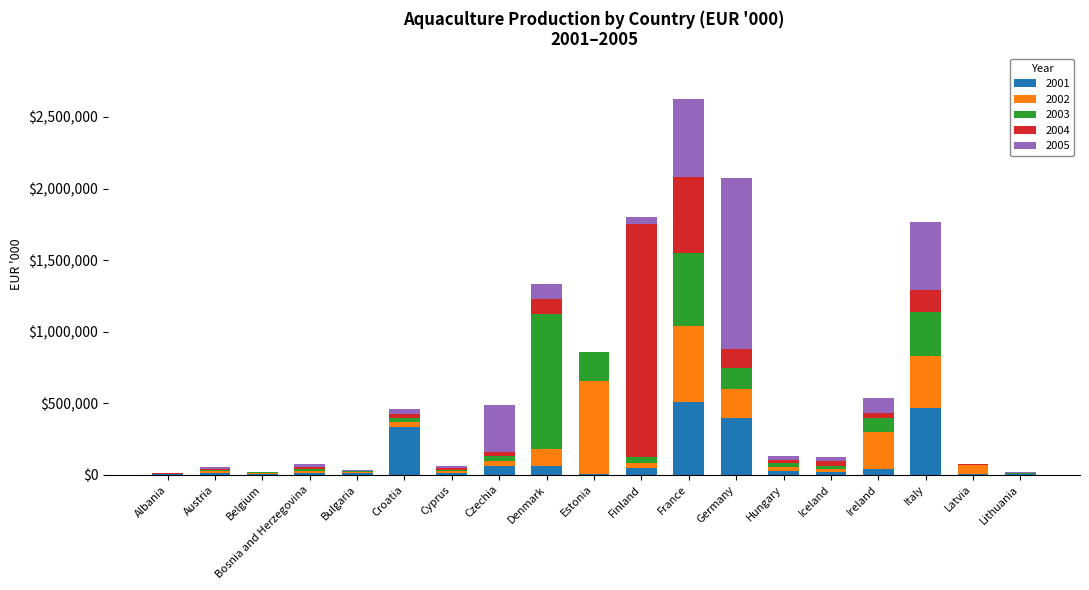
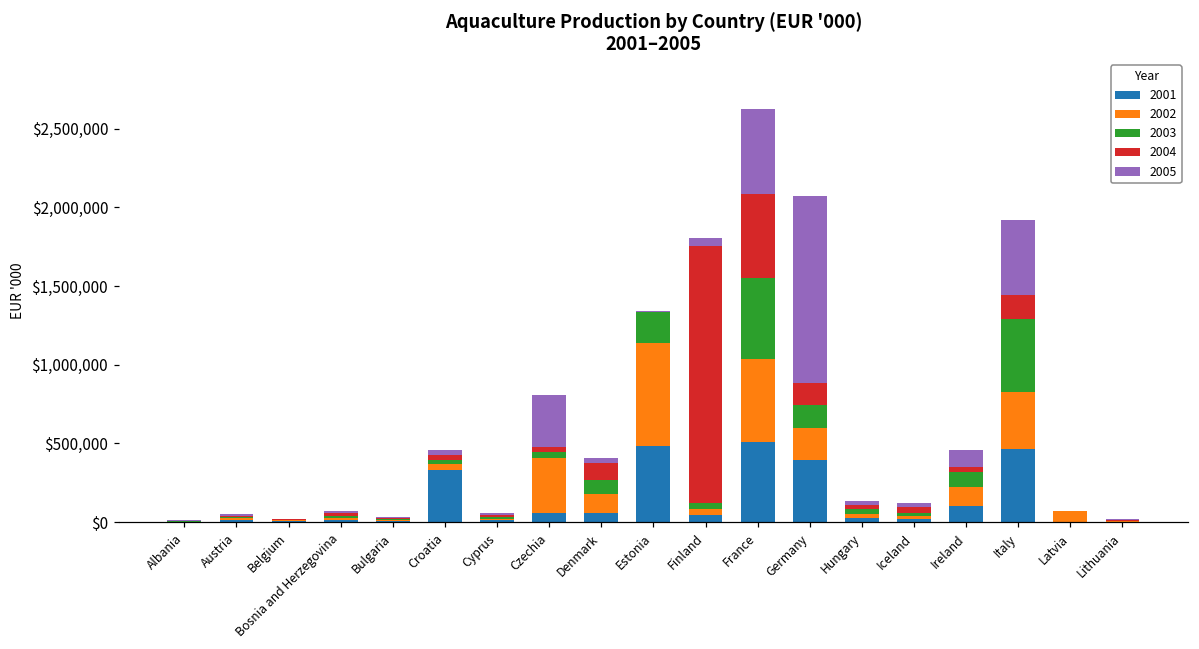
2002, Czechia: $40,000 -> $350,000
2003, Denmark: $950,000 -> $90,000
2005, Denmark: $100,000 -> $30,000
2001, Estonia: $0 -> $480,000
2001, Ireland: $40,000 -> $100,000
2002, Ireland: $260,000 -> $120,000
2003, Italy: $310,000 -> $460,000
